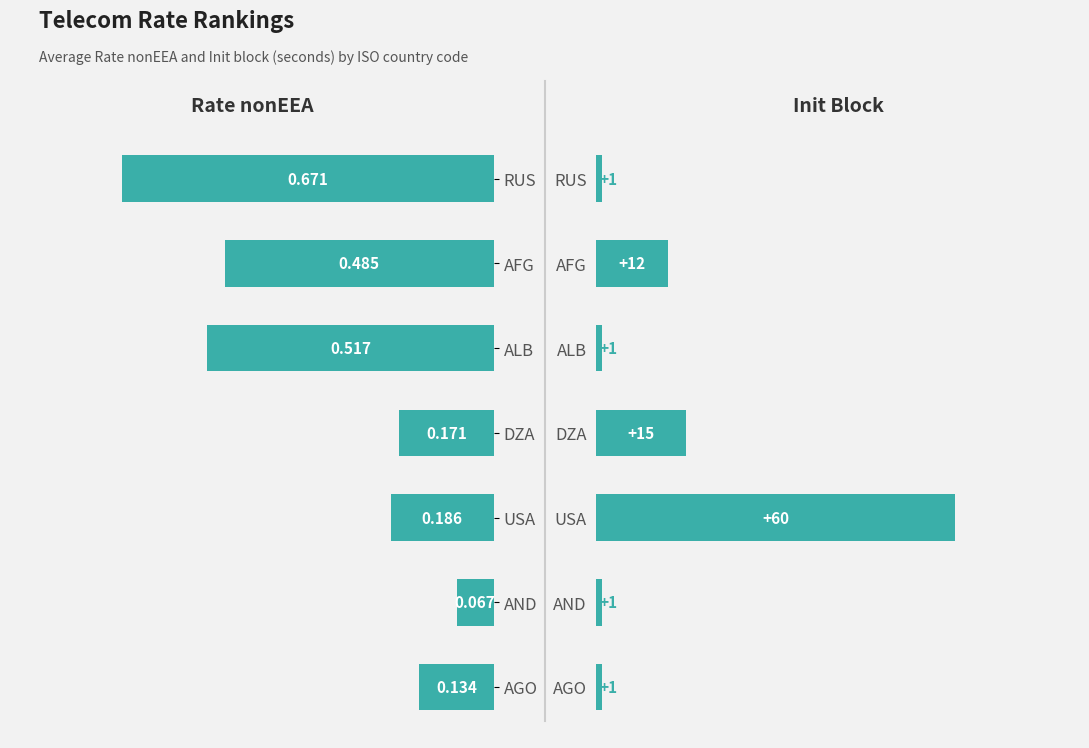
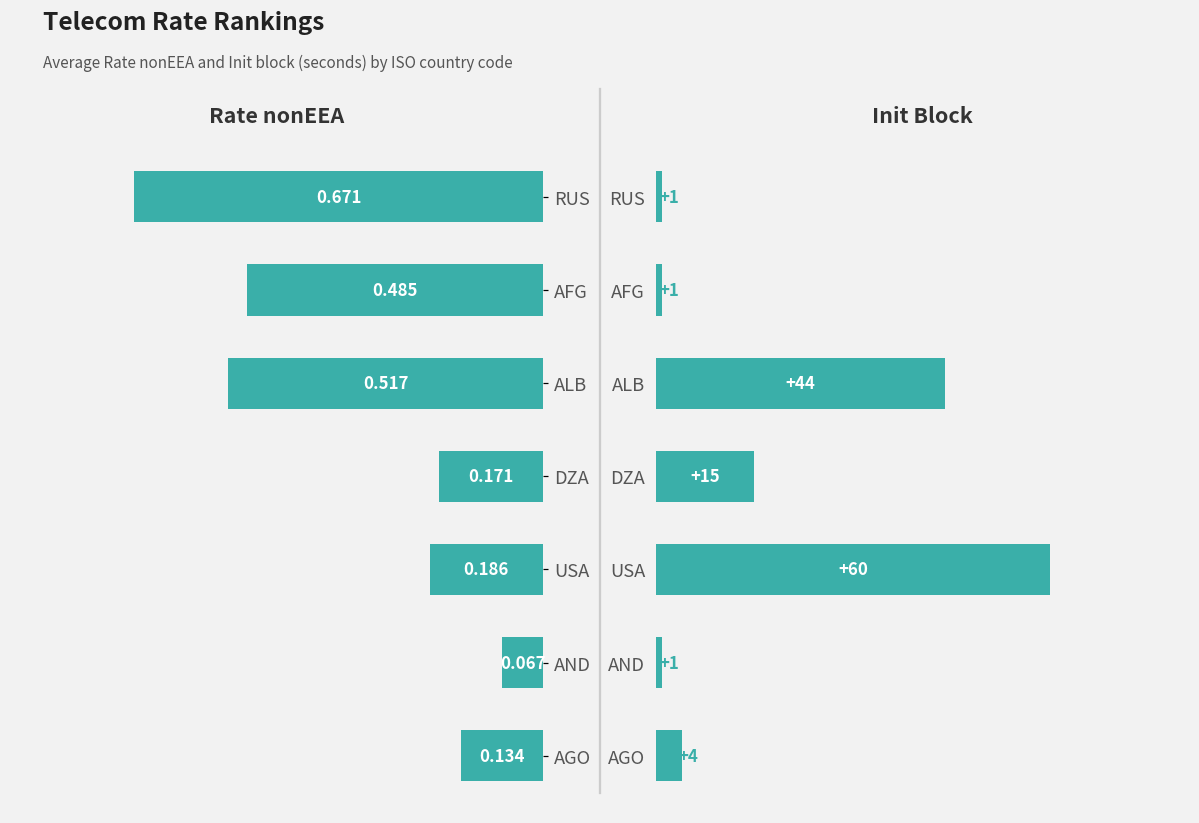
Init Block, AFG: +12 -> +1
Init Block, ALB: +1 -> +44
Init Block, AGO: +1 -> +4
